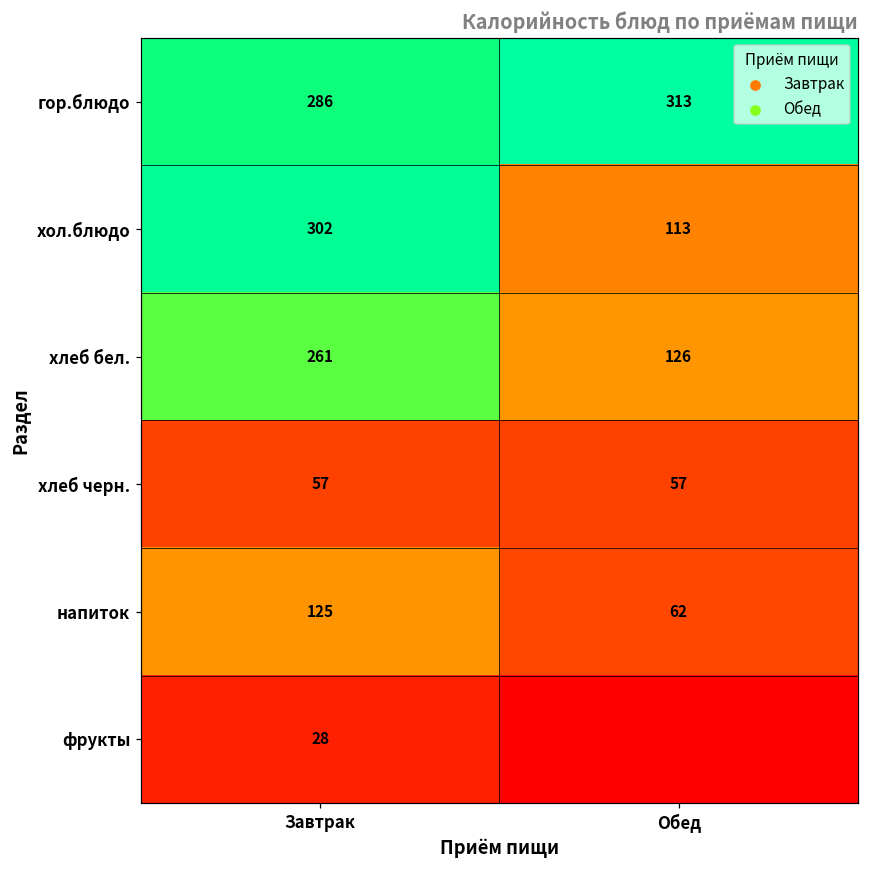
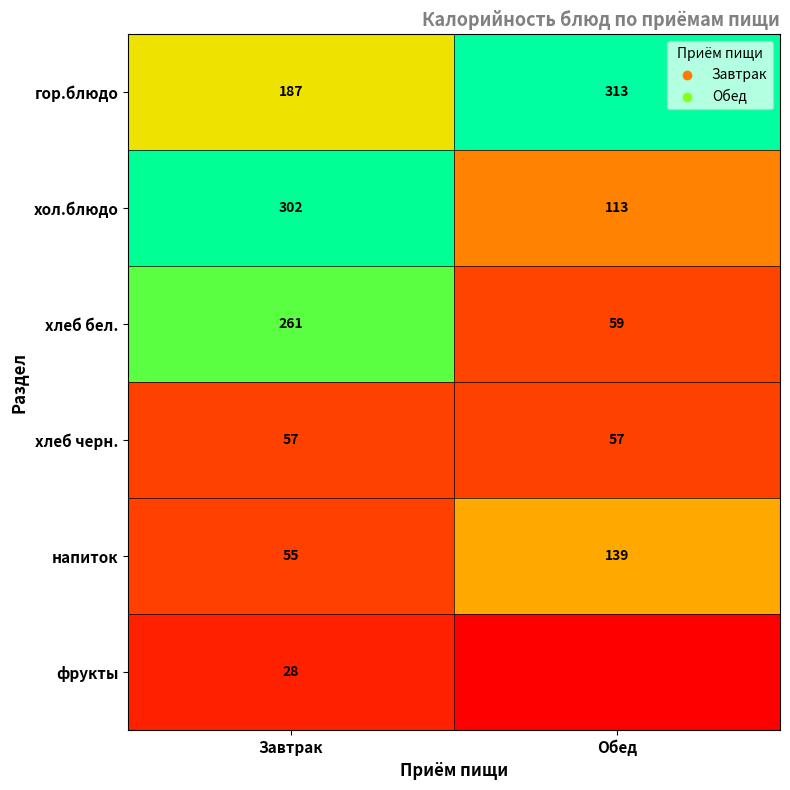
гор.блюдо, Завтрак: 286 -> 187
хлеб бел., Обед: 126 -> 59
напиток, Завтрак: 125 -> 55
напиток, Обед: 62 -> 139
